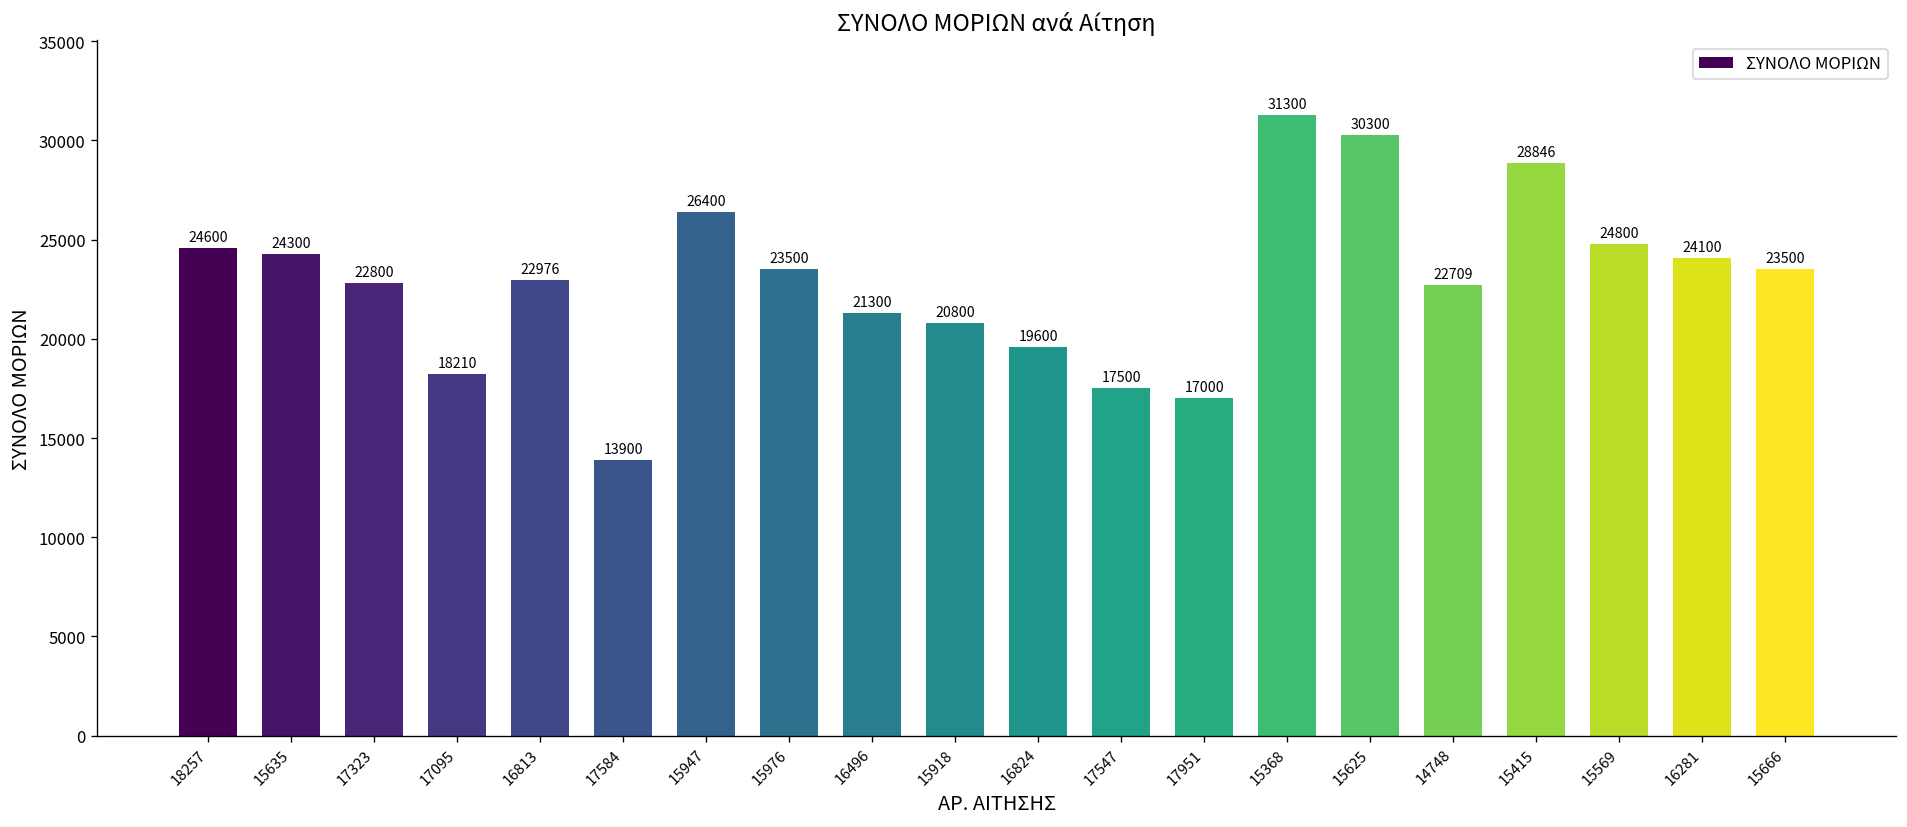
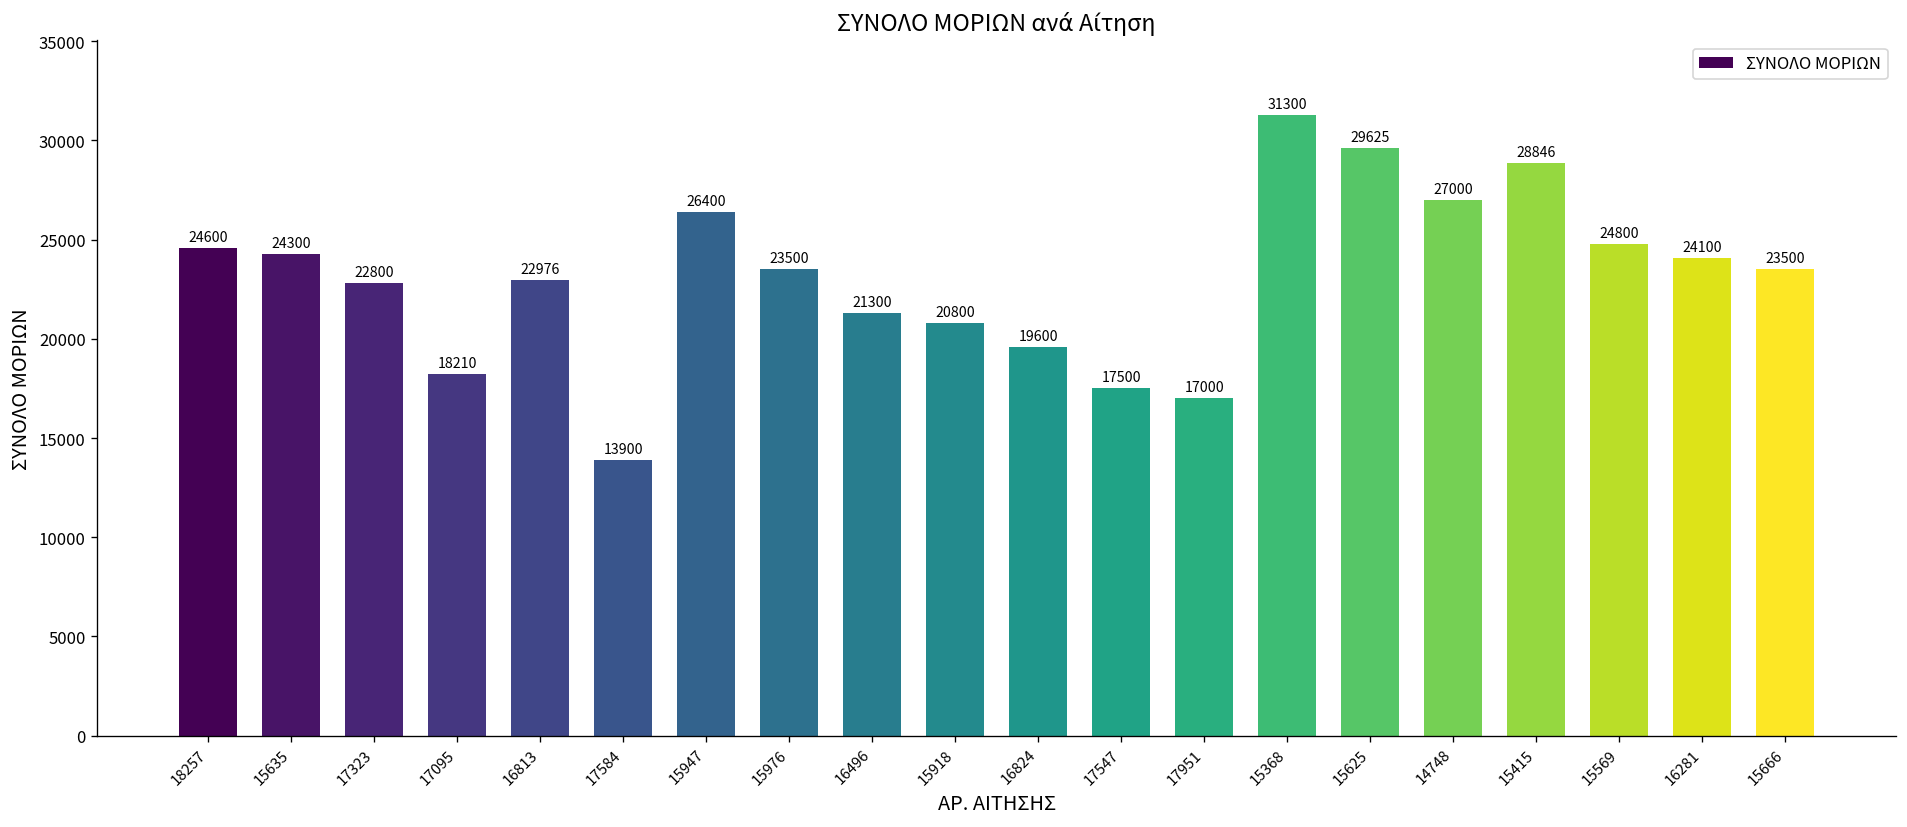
15625: 30300 -> 29625
14748: 22709 -> 27000
